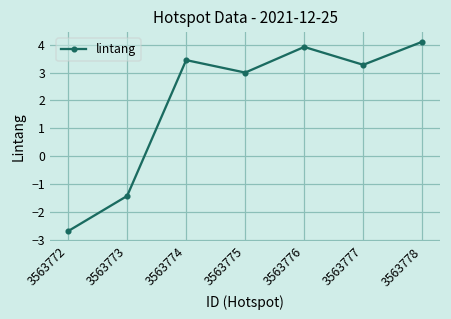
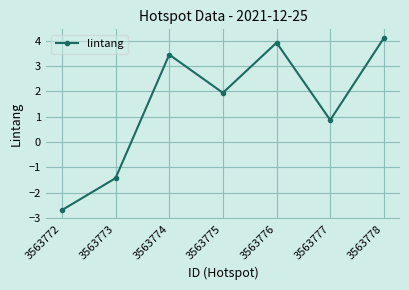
3563775: 3.0 -> 1.9
3563777: 3.3 -> 0.9
